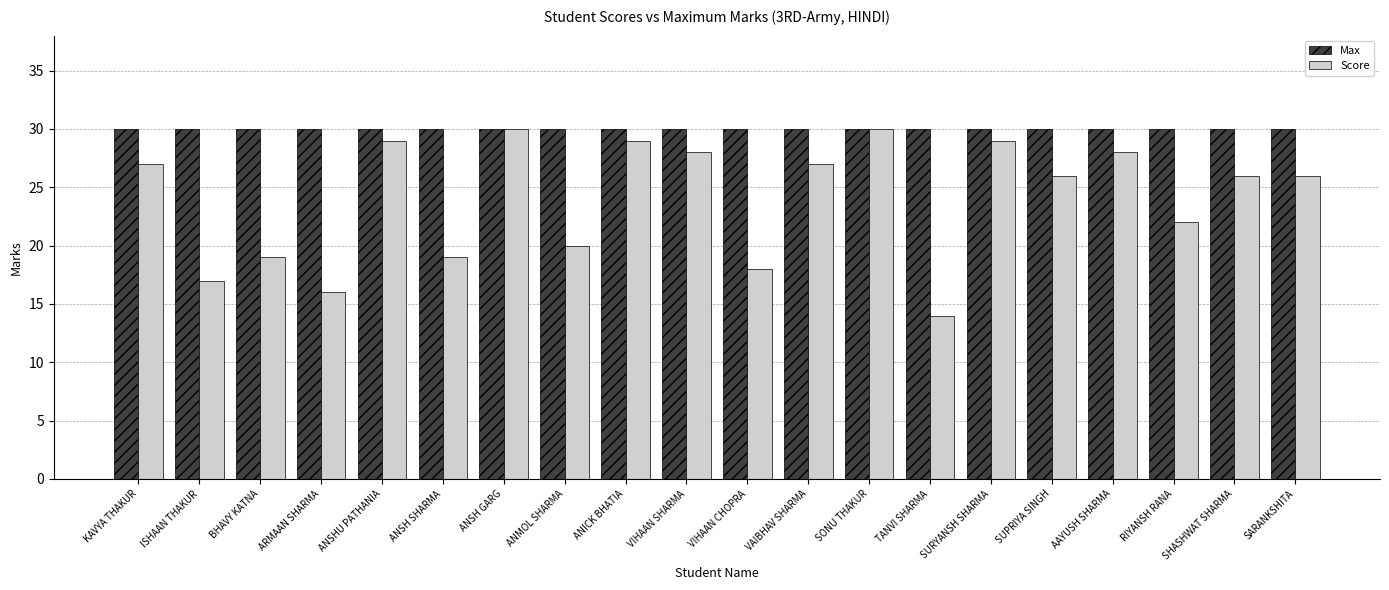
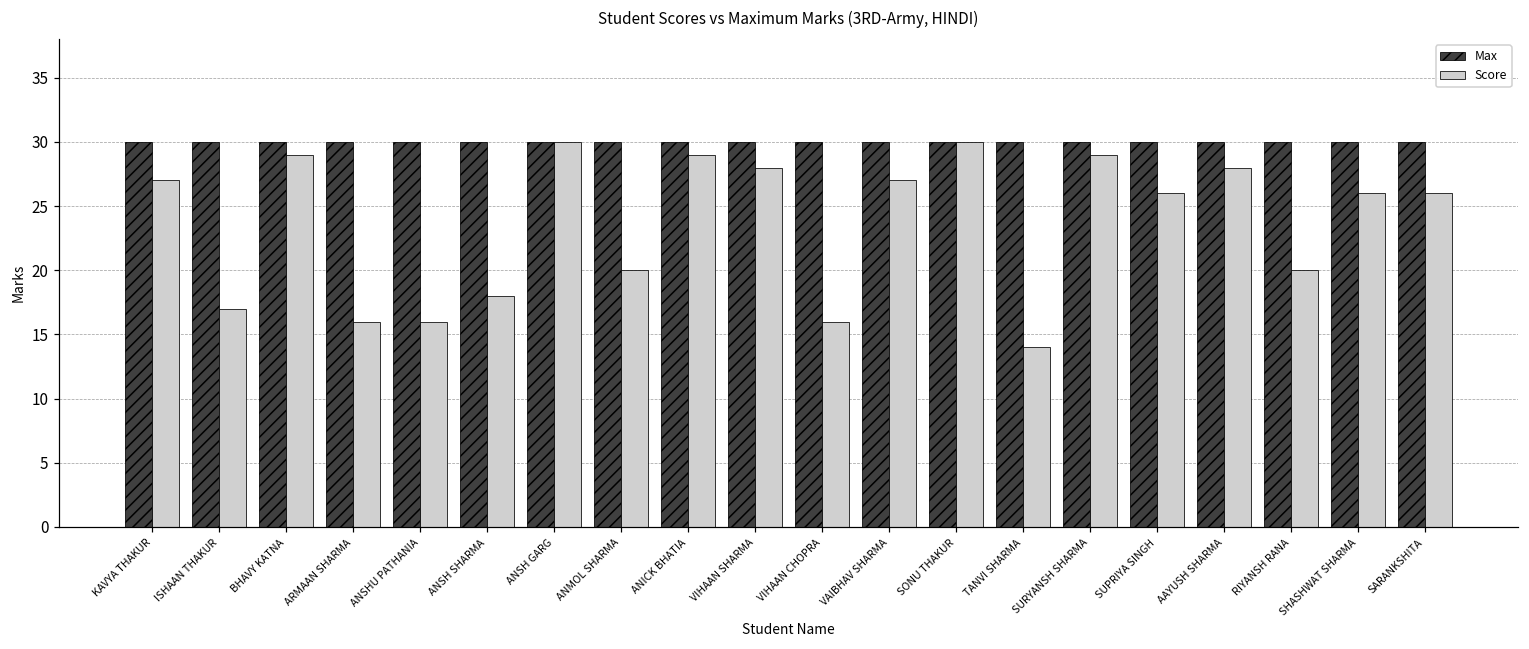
Score, BHAVY KATNA: 19 -> 29
Score, ANSHU PATHANIA: 29 -> 16
Score, ANSH SHARMA: 19 -> 18
Score, VIHAAN CHOPRA: 18 -> 16
Score, RIYANSH RANA: 22 -> 20
